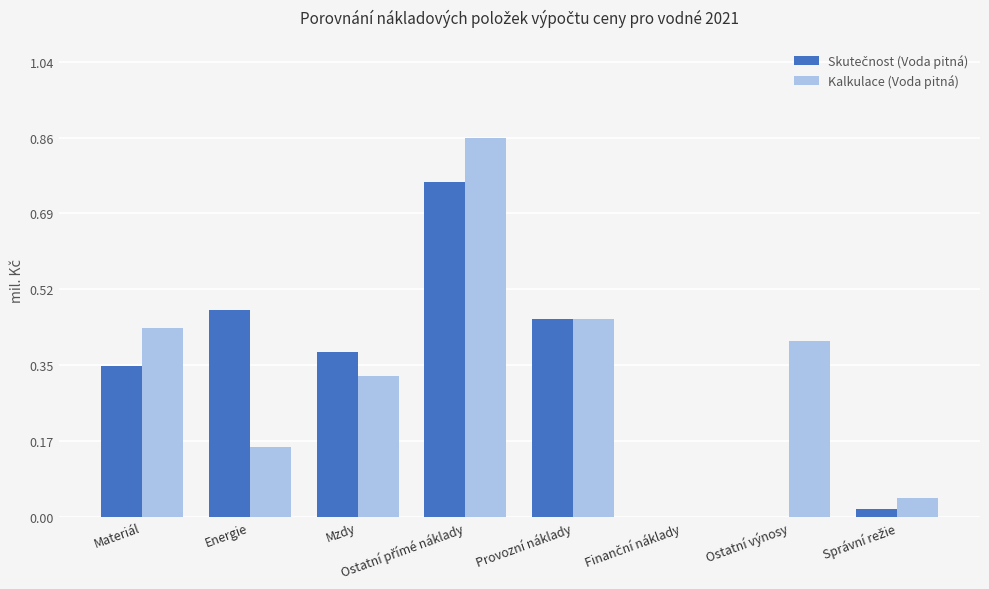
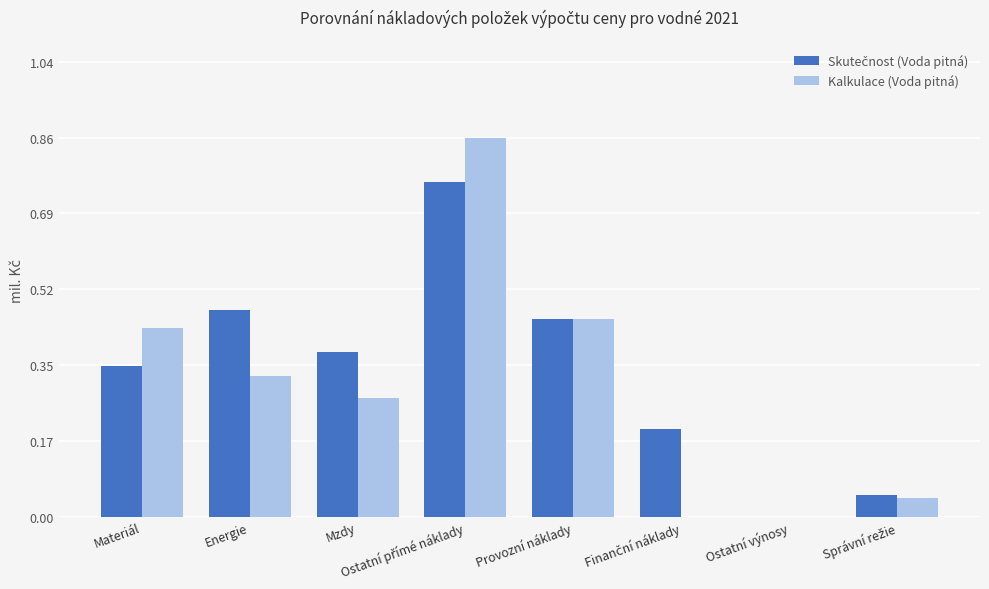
Kalkulace (Voda pitná), Energie: 0.16 -> 0.32
Kalkulace (Voda pitná), Mzdy: 0.32 -> 0.27
Skutečnost (Voda pitná), Finanční náklady: 0.0 -> 0.2
Kalkulace (Voda pitná), Ostatní výnosy: 0.4 -> 0.0
Skutečnost (Voda pitná), Správní režie: 0.02 -> 0.05
